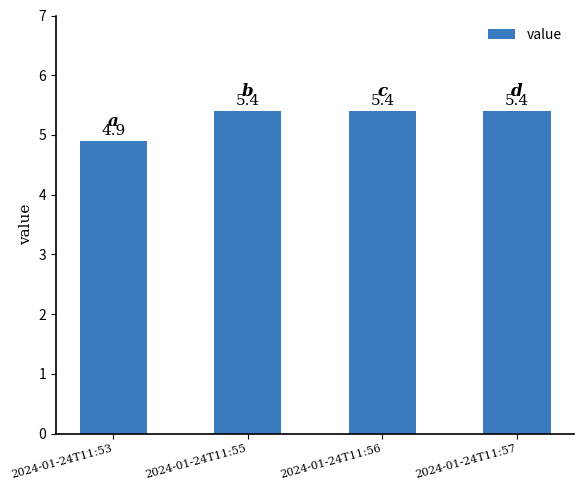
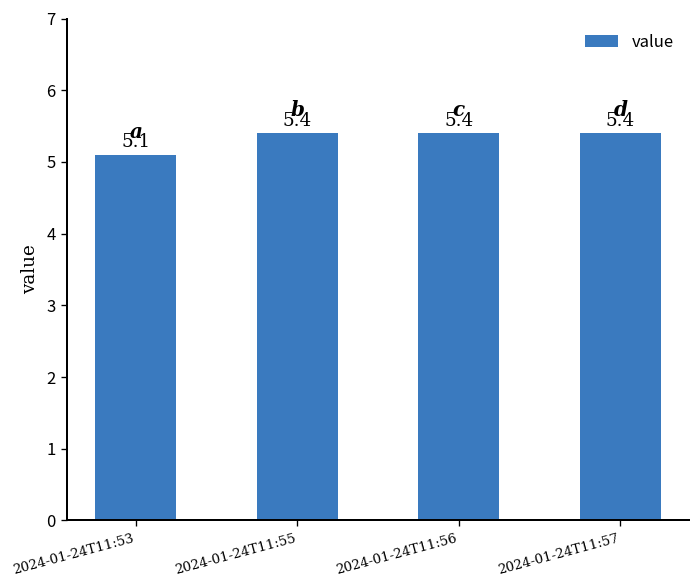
2024-01-24T11:53: 4.9 -> 5.1
